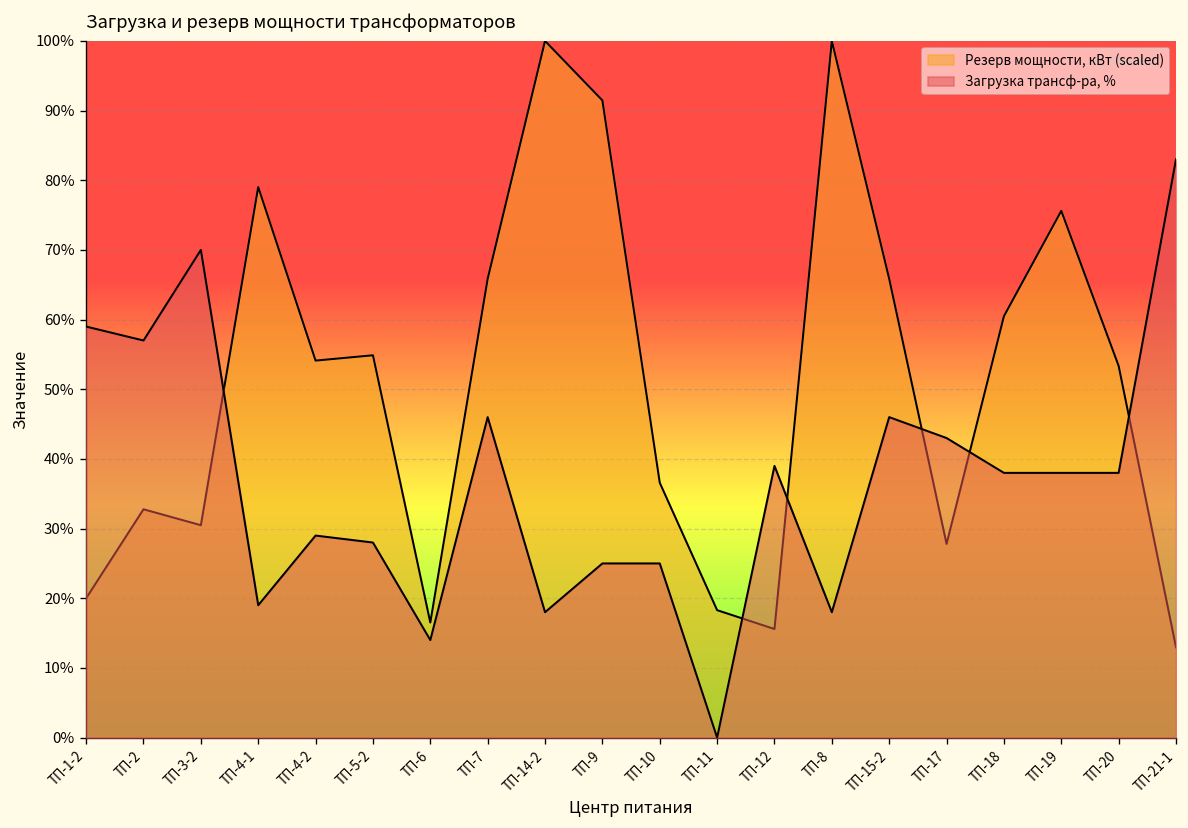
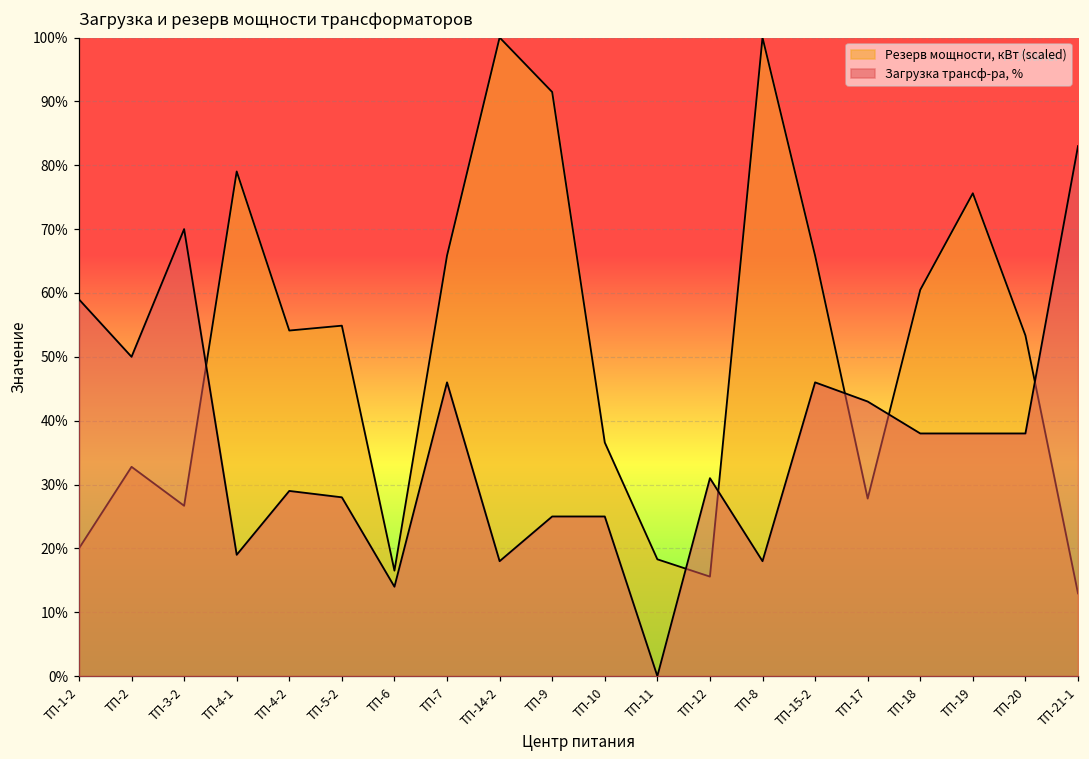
Загрузка трансф-ра, %, ТП-2: 57% -> 50%
Резерв мощности, кВт (scaled), ТП-3-2: 30% -> 27%
Загрузка трансф-ра, %, ТП-12: 39% -> 31%
